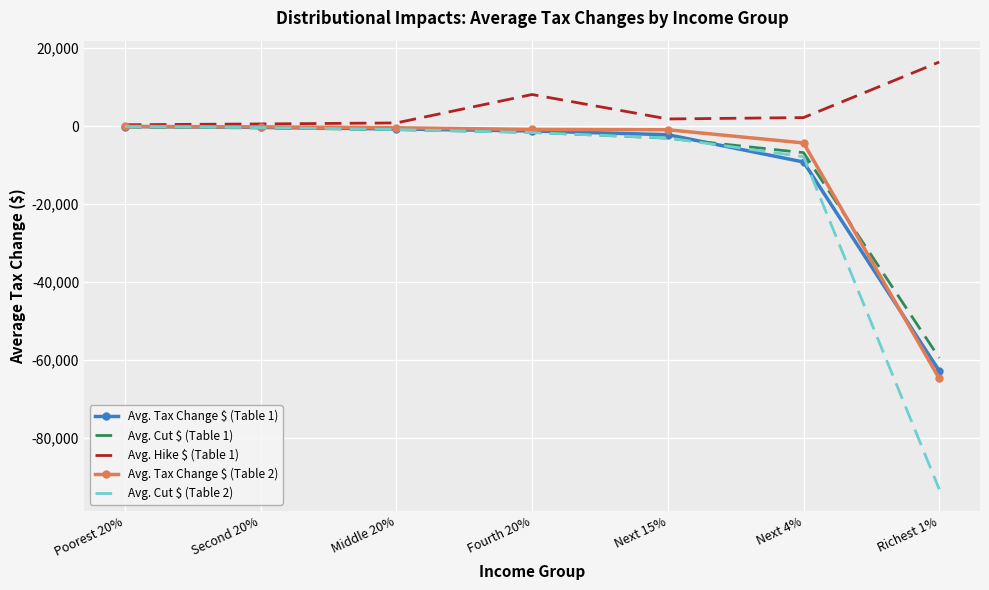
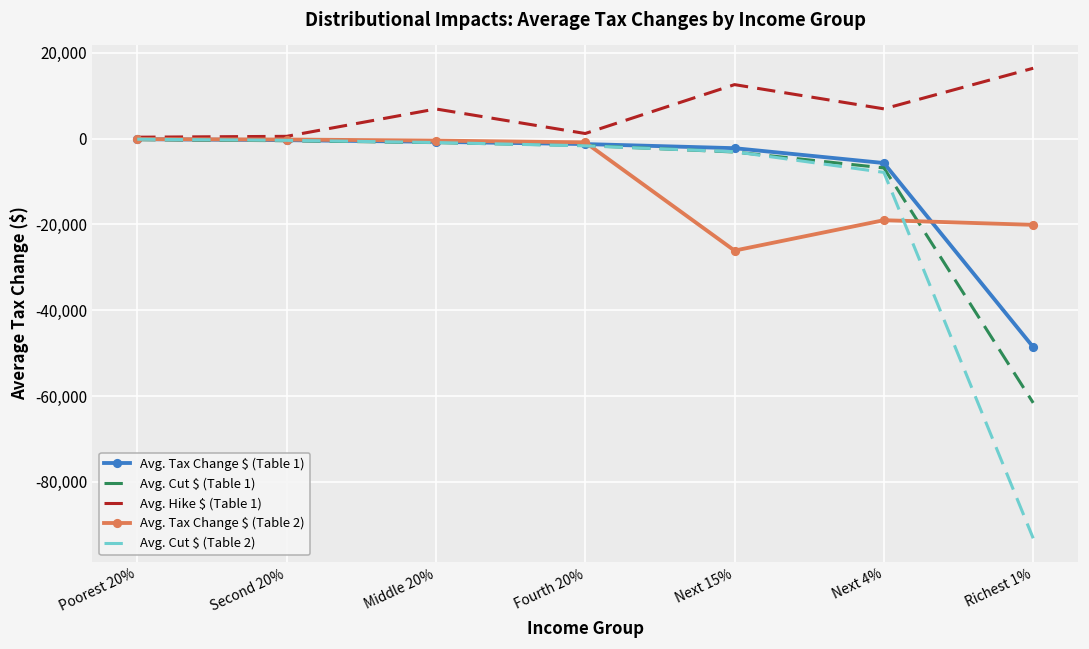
Avg. Hike $ (Table 1), Middle 20%: 1,000 -> 7,000
Avg. Hike $ (Table 1), Fourth 20%: 8,000 -> 1,000
Avg. Hike $ (Table 1), Next 15%: 2,000 -> 13,000
Avg. Tax Change $ (Table 2), Next 15%: -1,000 -> -26,000
Avg. Tax Change $ (Table 1), Next 4%: -9,000 -> -6,000
Avg. Hike $ (Table 1), Next 4%: 2,000 -> 7,000
Avg. Tax Change $ (Table 2), Next 4%: -4,000 -> -19,000
Avg. Tax Change $ (Table 1), Richest 1%: -63,000 -> -49,000
Avg. Cut $ (Table 1), Richest 1%: -59,000 -> -62,000
Avg. Tax Change $ (Table 2), Richest 1%: -65,000 -> -20,000
